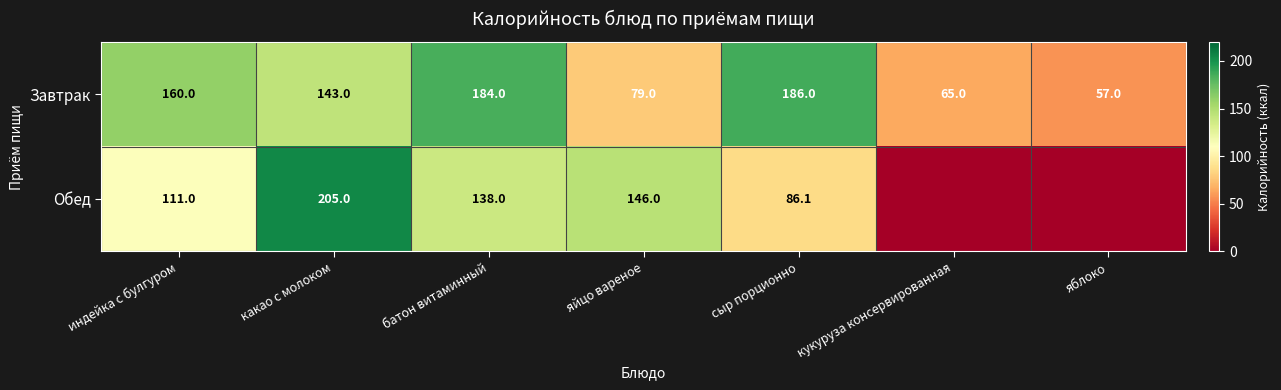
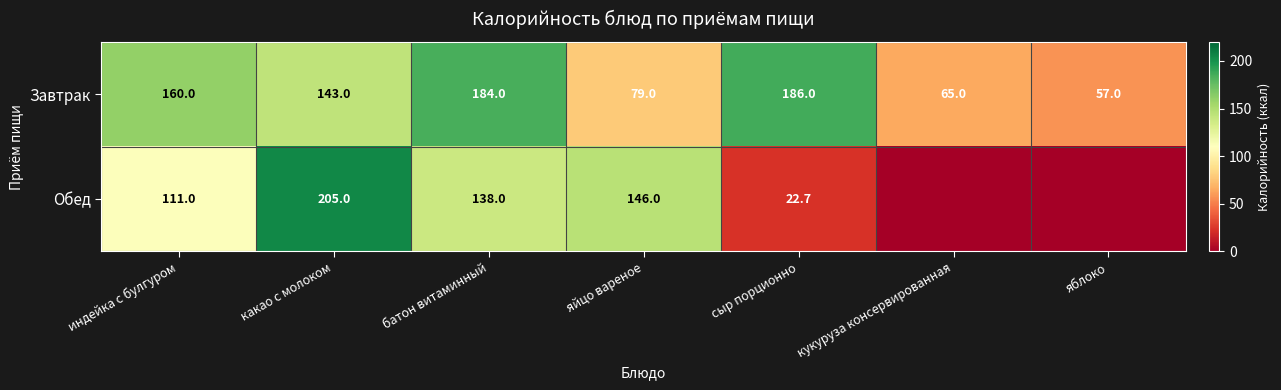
Обед, сыр порционно: 86.1 -> 22.7
